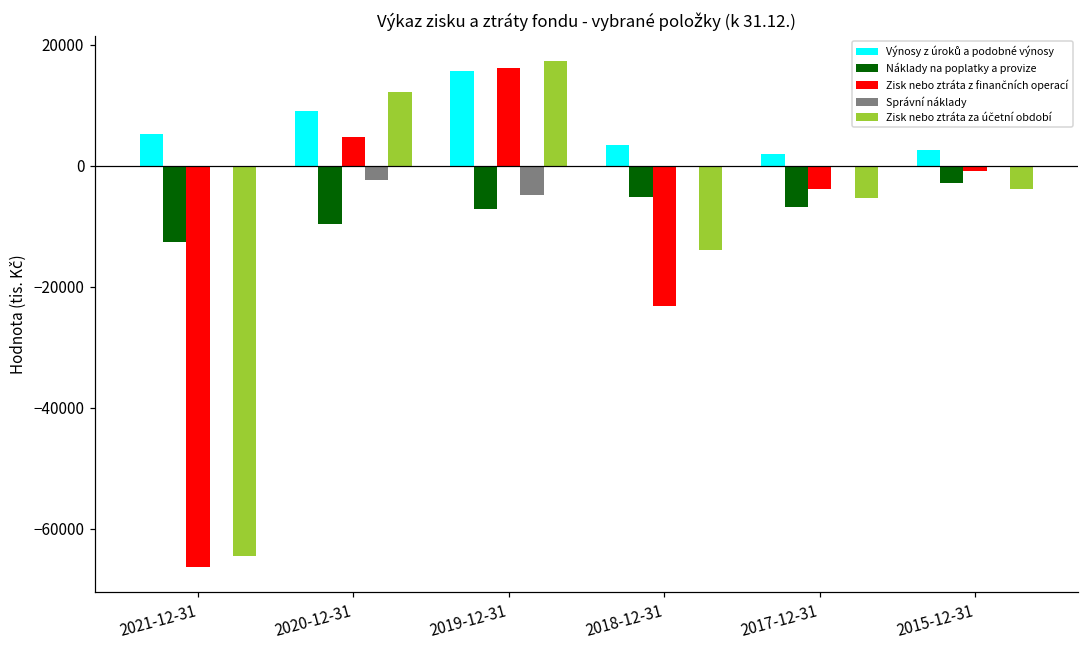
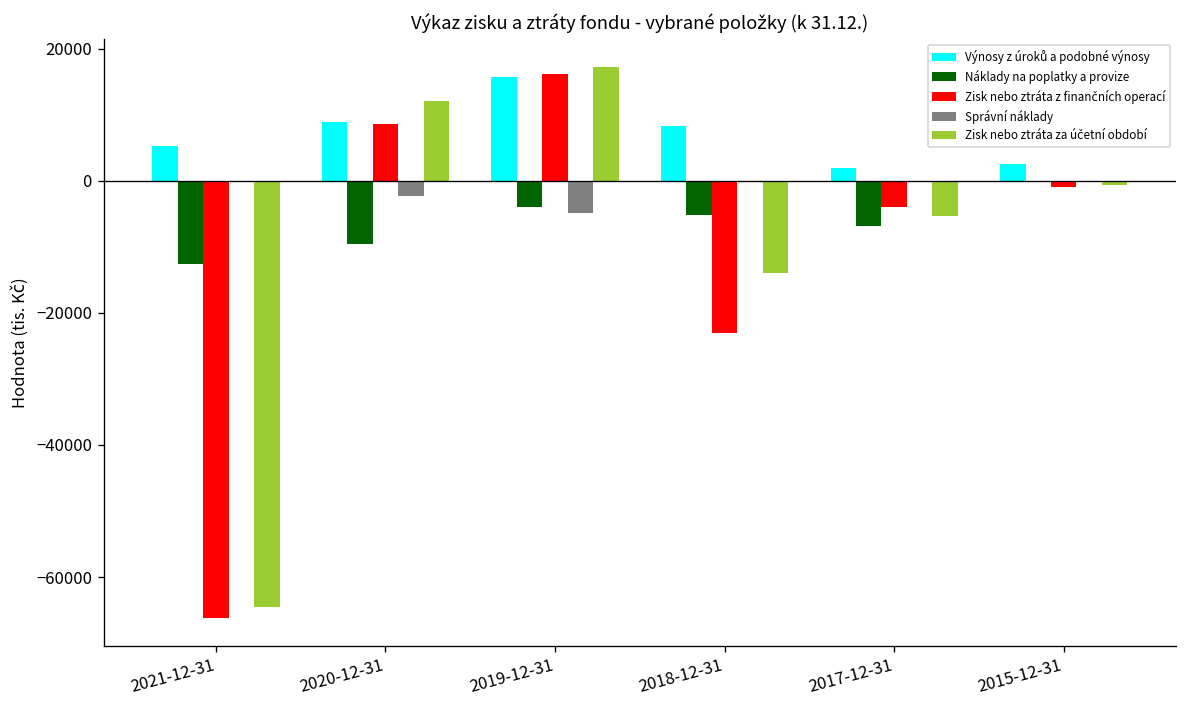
Zisk nebo ztráta z finančních operací, 2020-12-31: 5000 -> 9000
Náklady na poplatky a provize, 2019-12-31: -7000 -> -4000
Výnosy z úroků a podobné výnosy, 2018-12-31: 3000 -> 8000
Náklady na poplatky a provize, 2015-12-31: -3000 -> 0
Zisk nebo ztráta za účetní období, 2015-12-31: -4000 -> -1000
